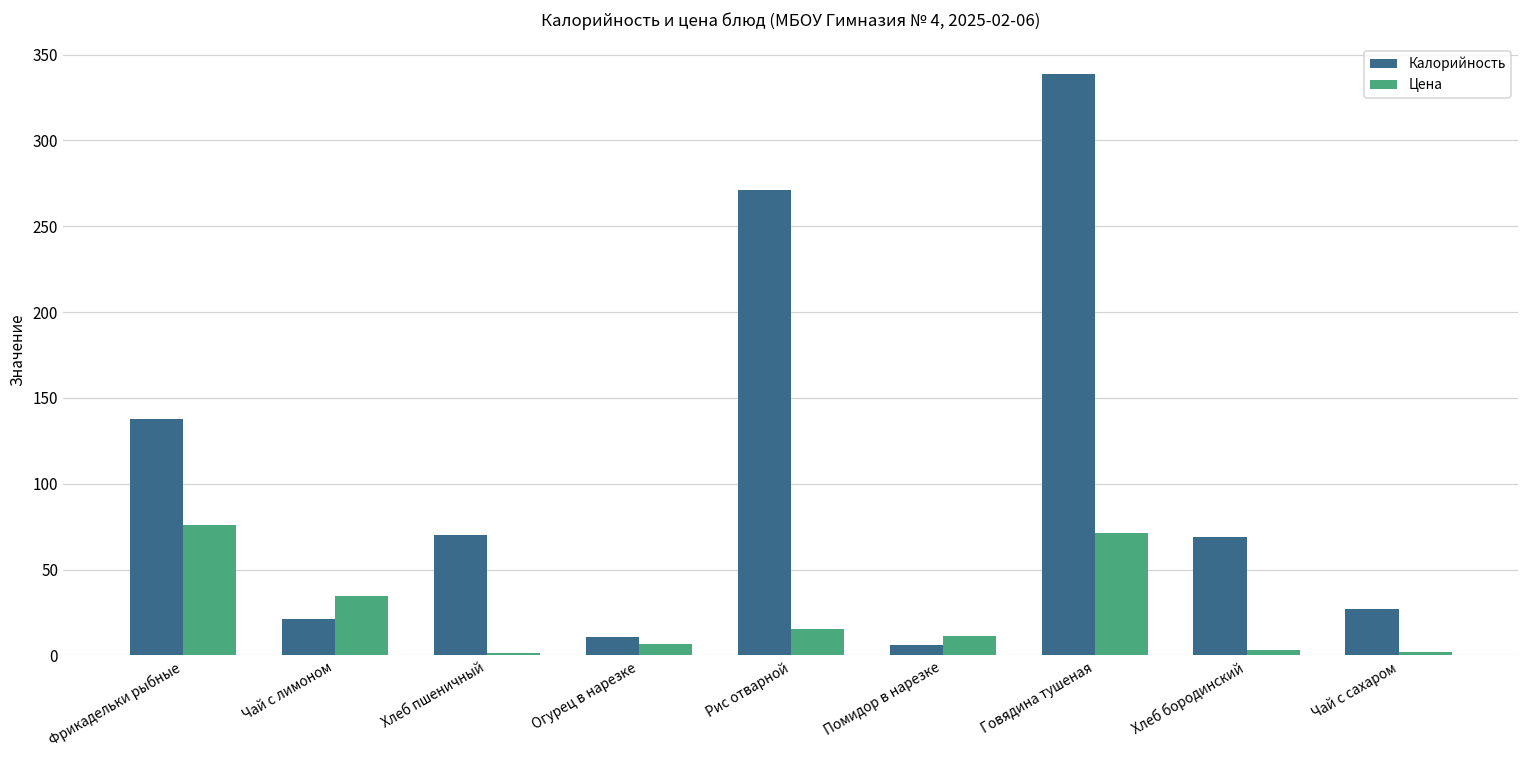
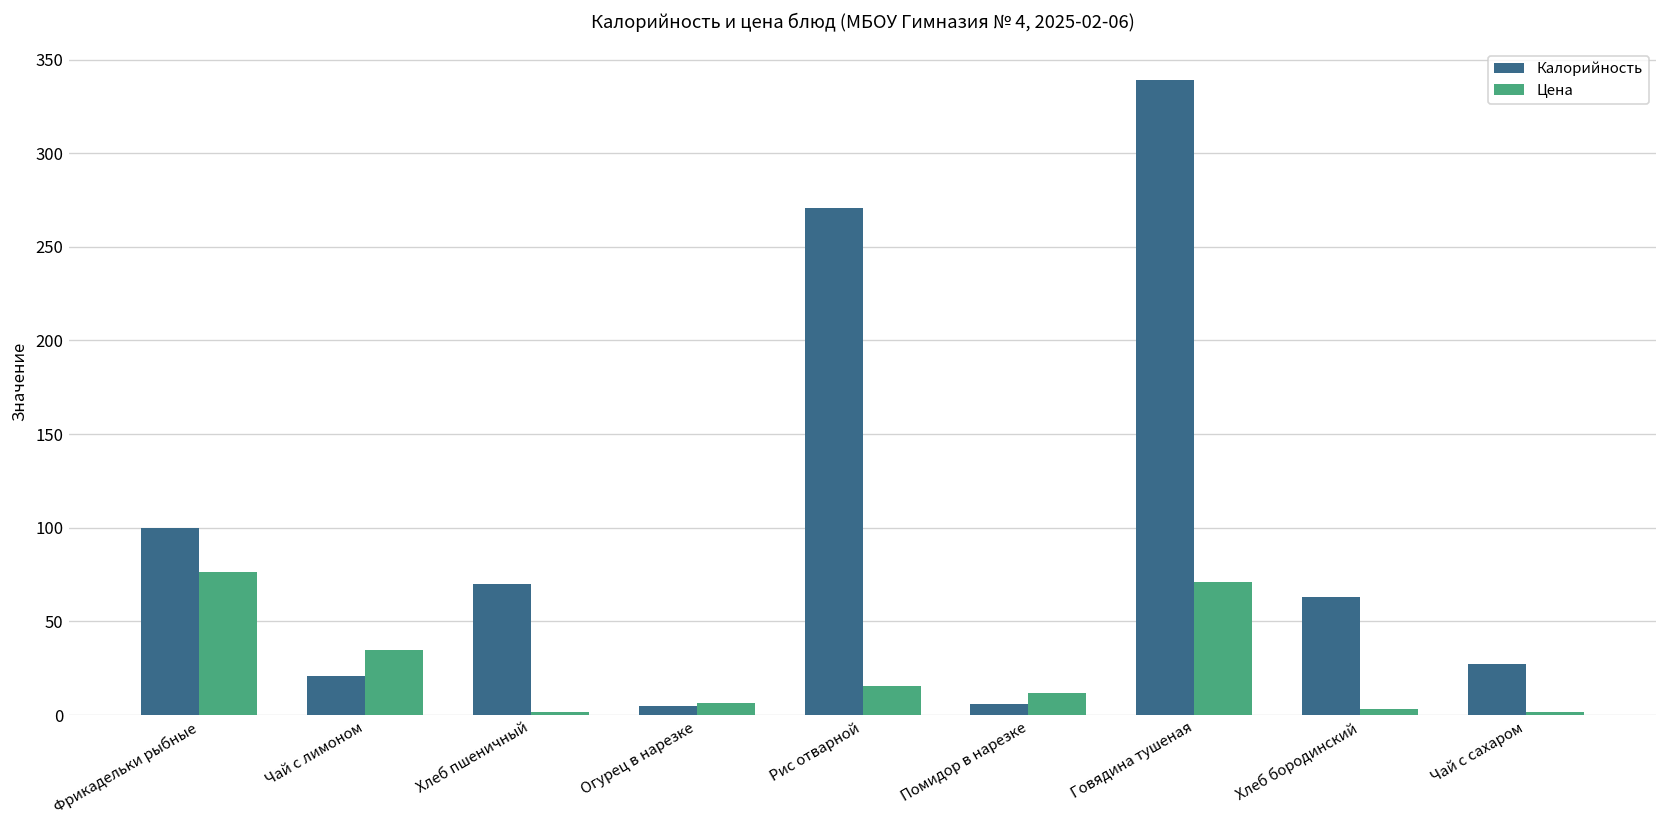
Калорийность, Фрикадельки рыбные: 138 -> 100
Калорийность, Огурец в нарезке: 11 -> 5
Калорийность, Хлеб бородинский: 69 -> 63
